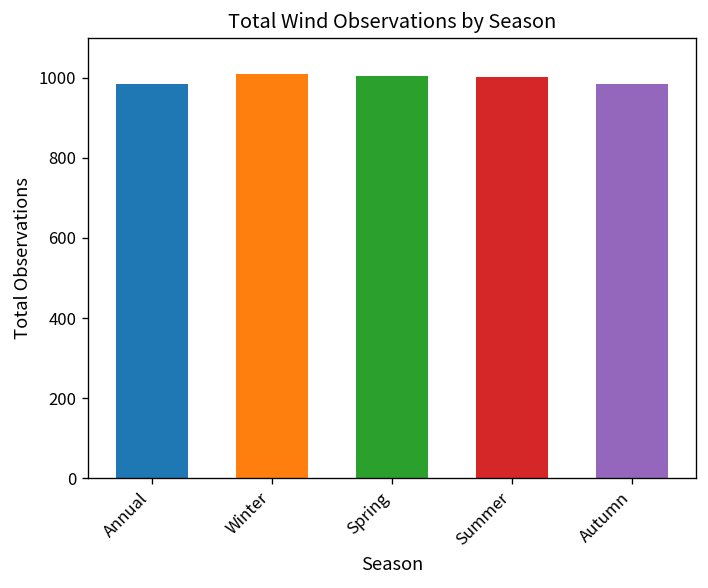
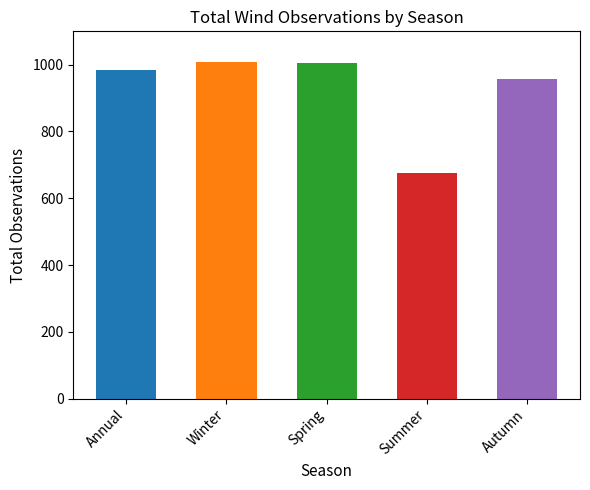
Summer: 1000 -> 680
Autumn: 990 -> 960
